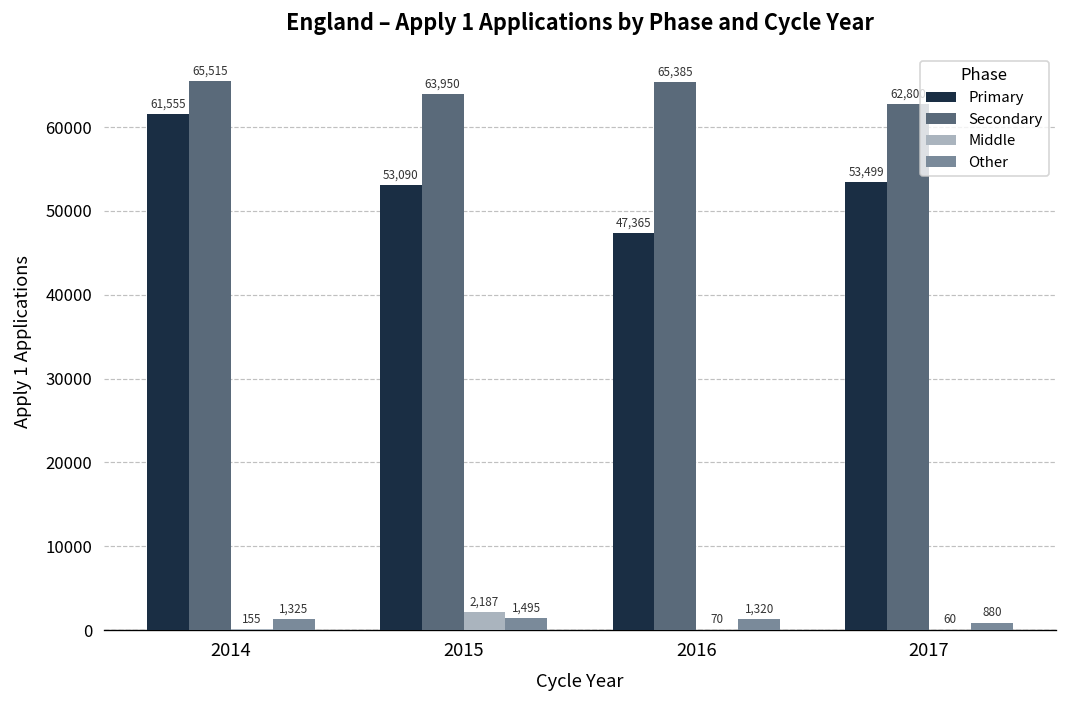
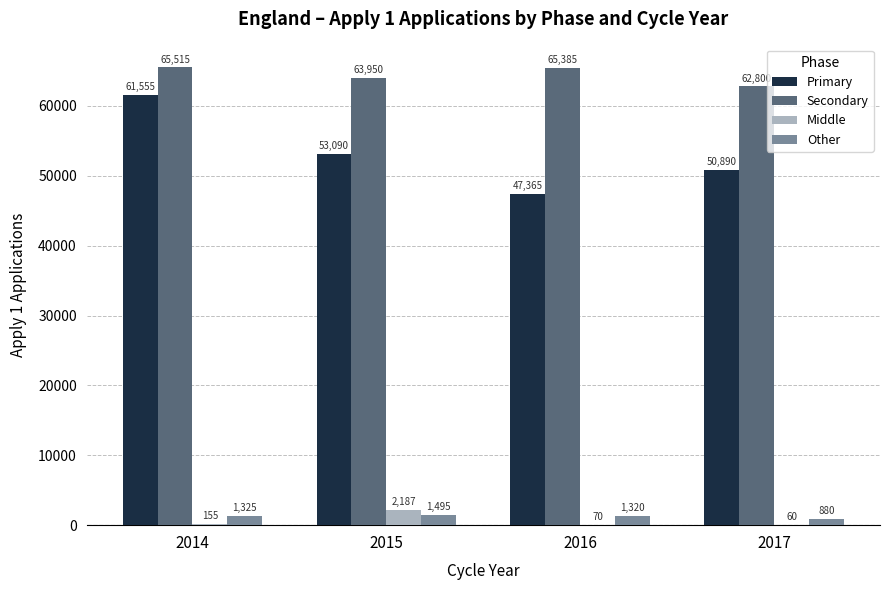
Primary, 2017: 53,499 -> 50,890
